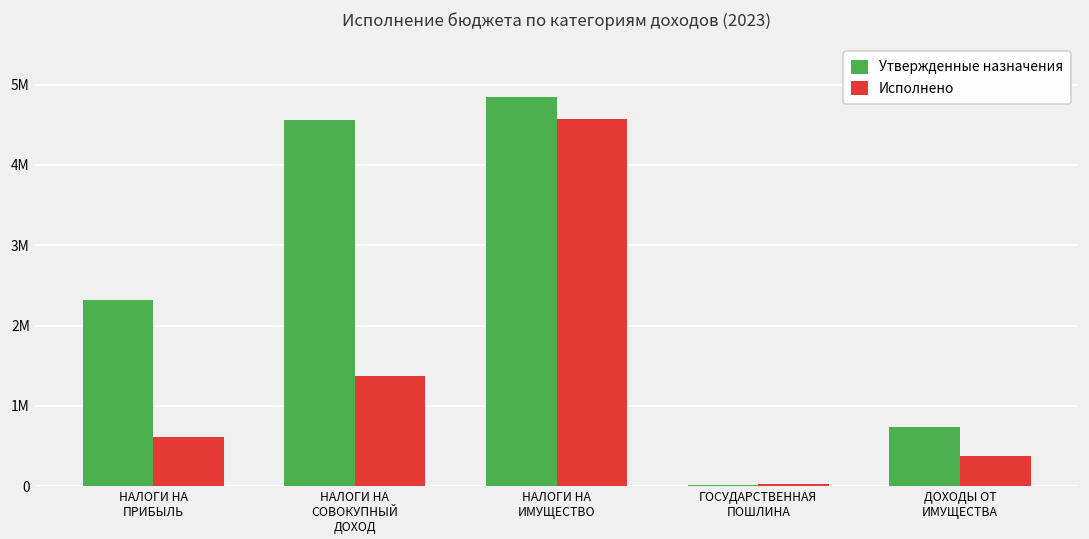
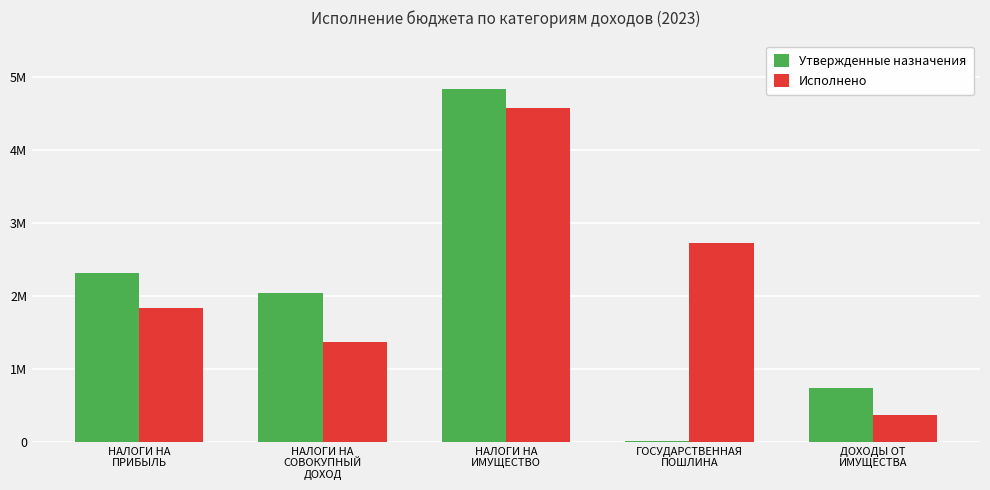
Исполнено, НАЛОГИ НА ПРИБЫЛЬ: 600000 -> 1800000
Утвержденные назначения, НАЛОГИ НА СОВОКУПНЫЙ ДОХОД: 4600000 -> 2000000
Исполнено, ГОСУДАРСТВЕННАЯ ПОШЛИНА: 0 -> 2700000
